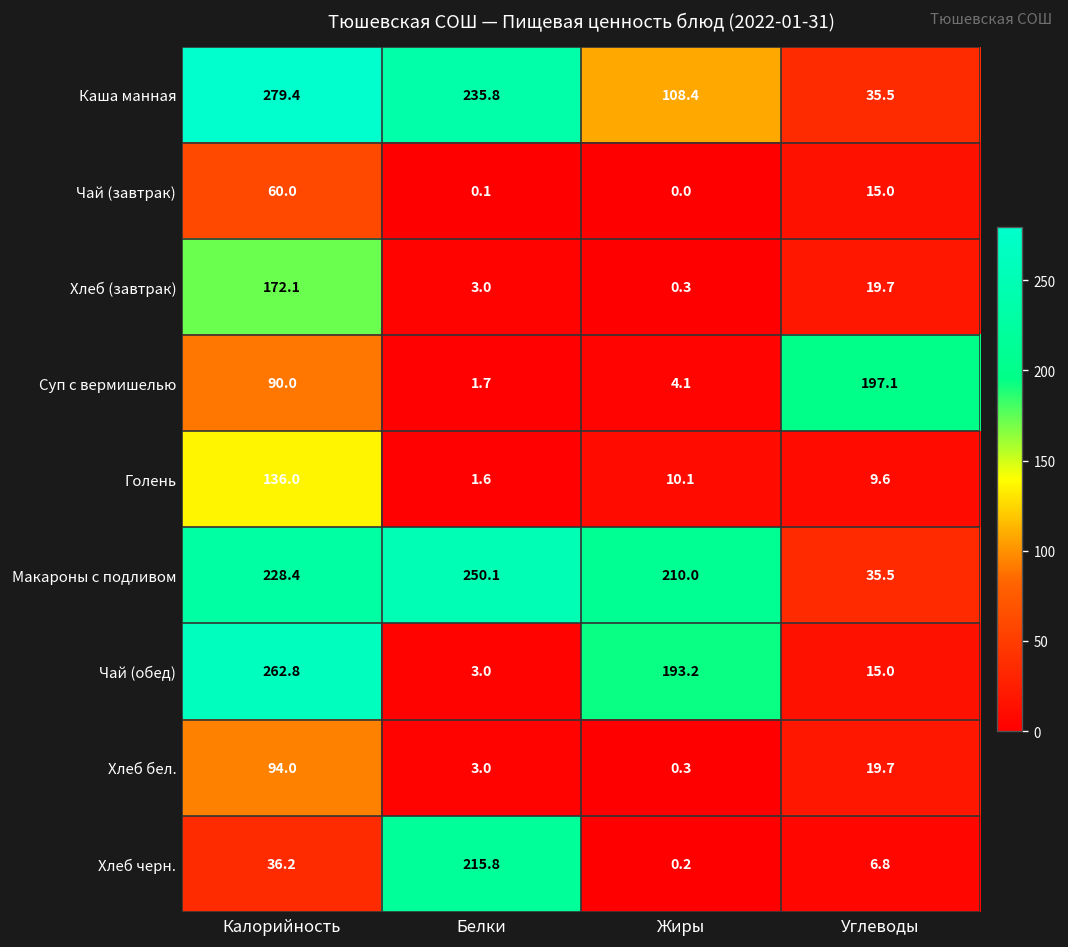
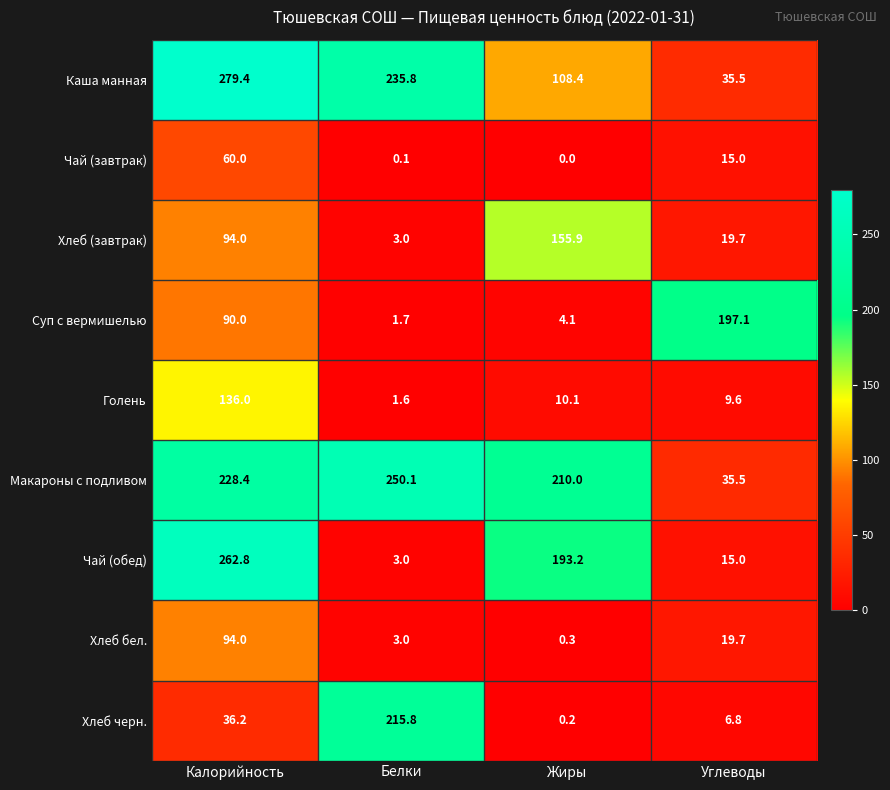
Хлеб (завтрак), Калорийность: 172.1 -> 94.0
Хлеб (завтрак), Жиры: 0.3 -> 155.9
